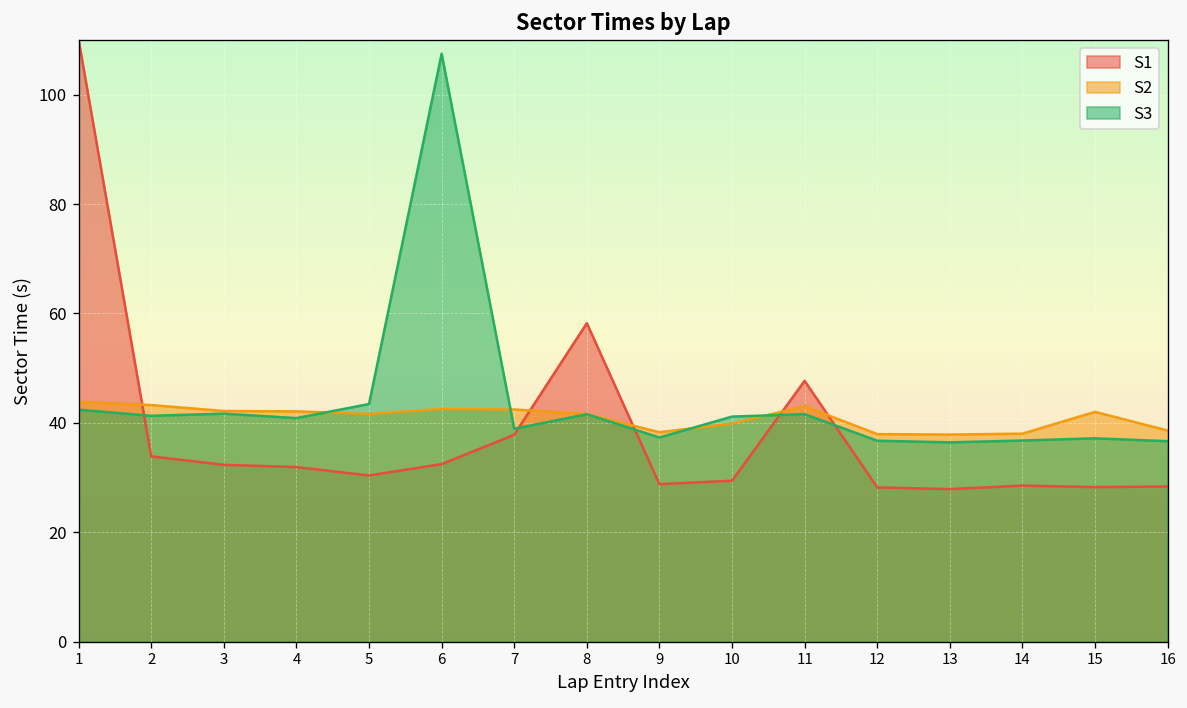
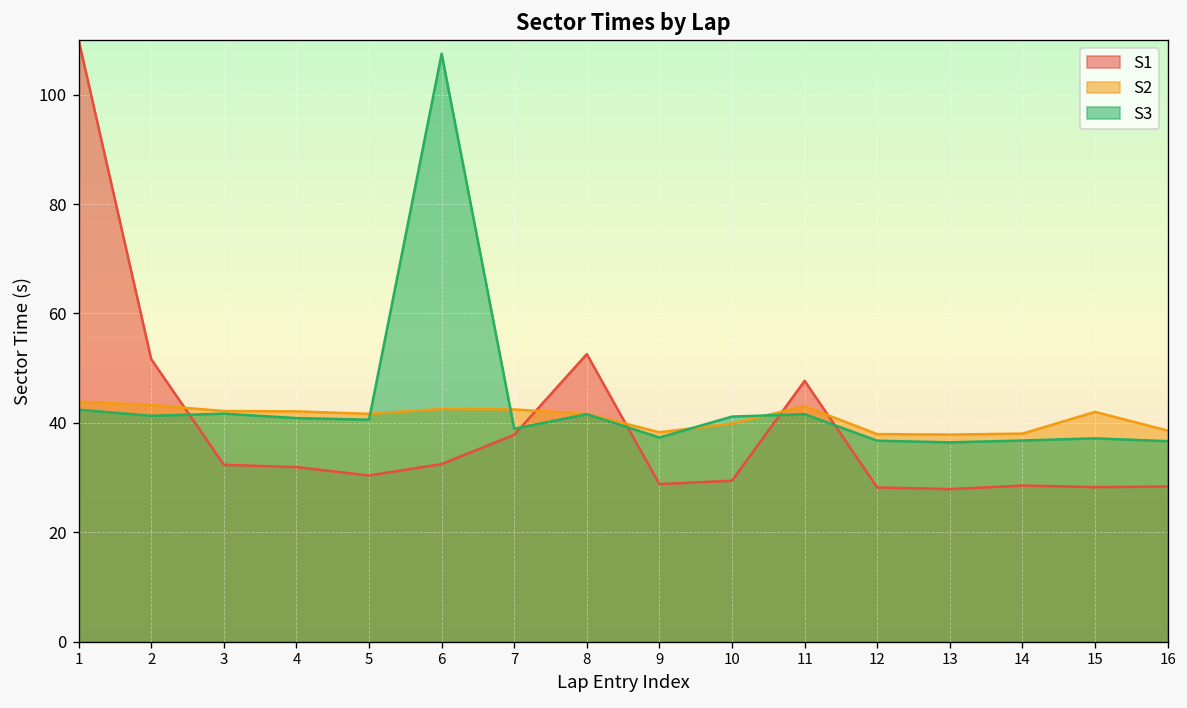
S1, 2: 34 -> 52
S3, 5: 43 -> 41
S1, 8: 58 -> 53
